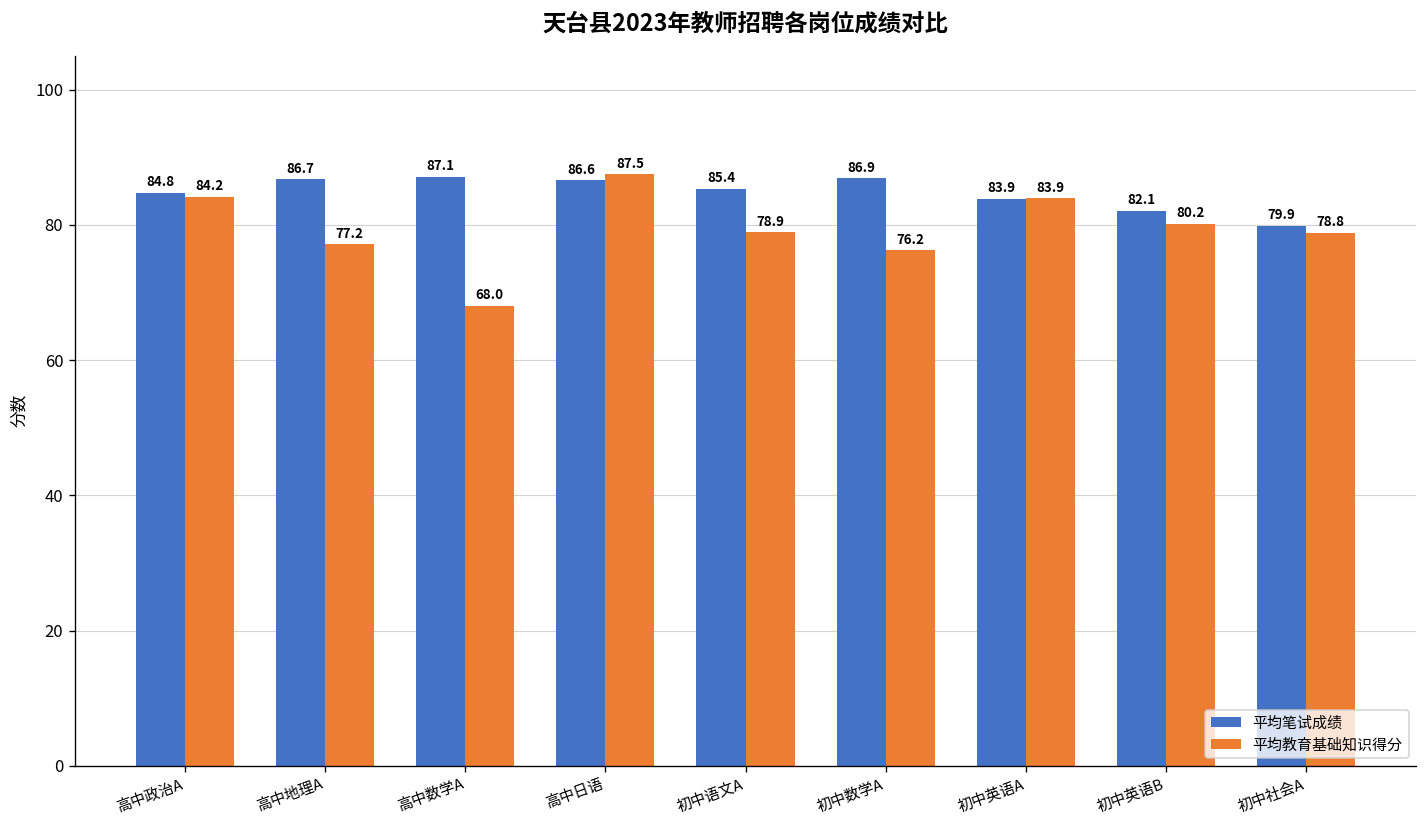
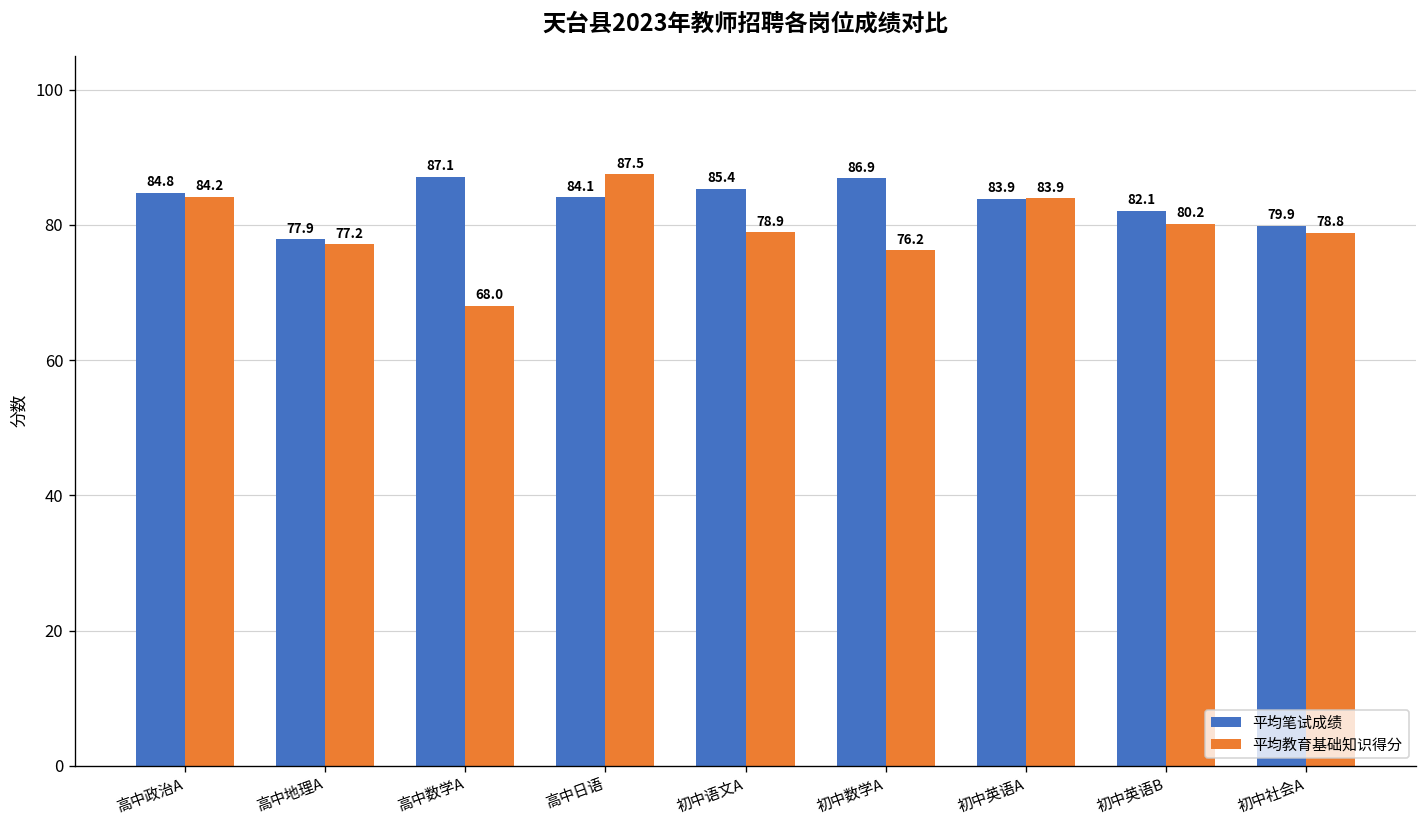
平均笔试成绩, 高中地理A: 86.7 -> 77.9
平均笔试成绩, 高中日语: 86.6 -> 84.1
